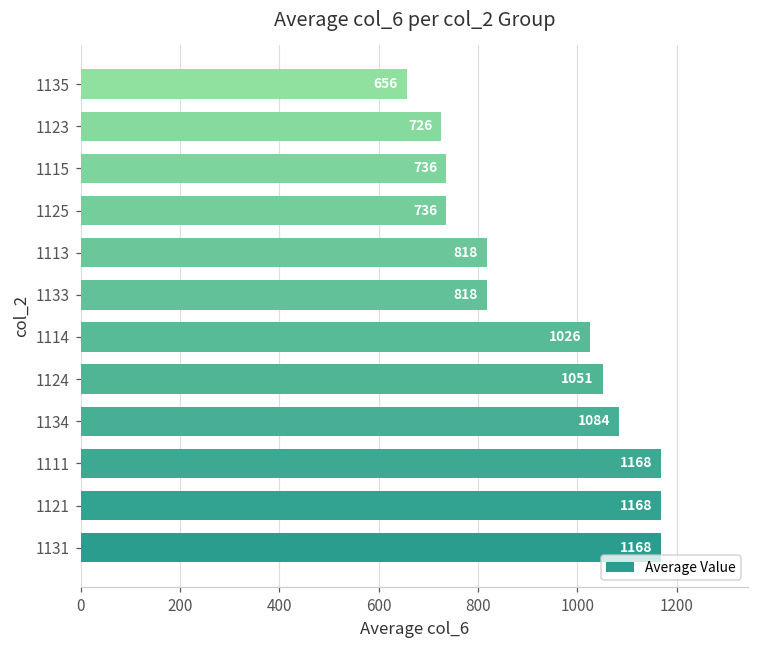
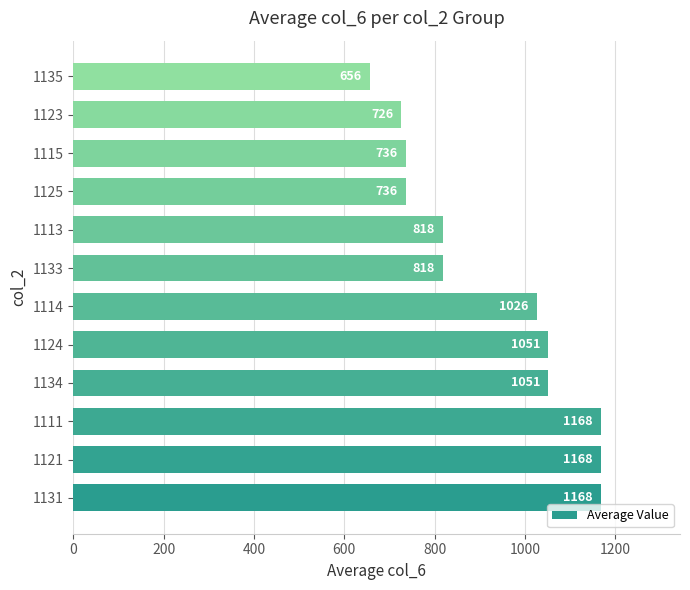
1134: 1084 -> 1051
